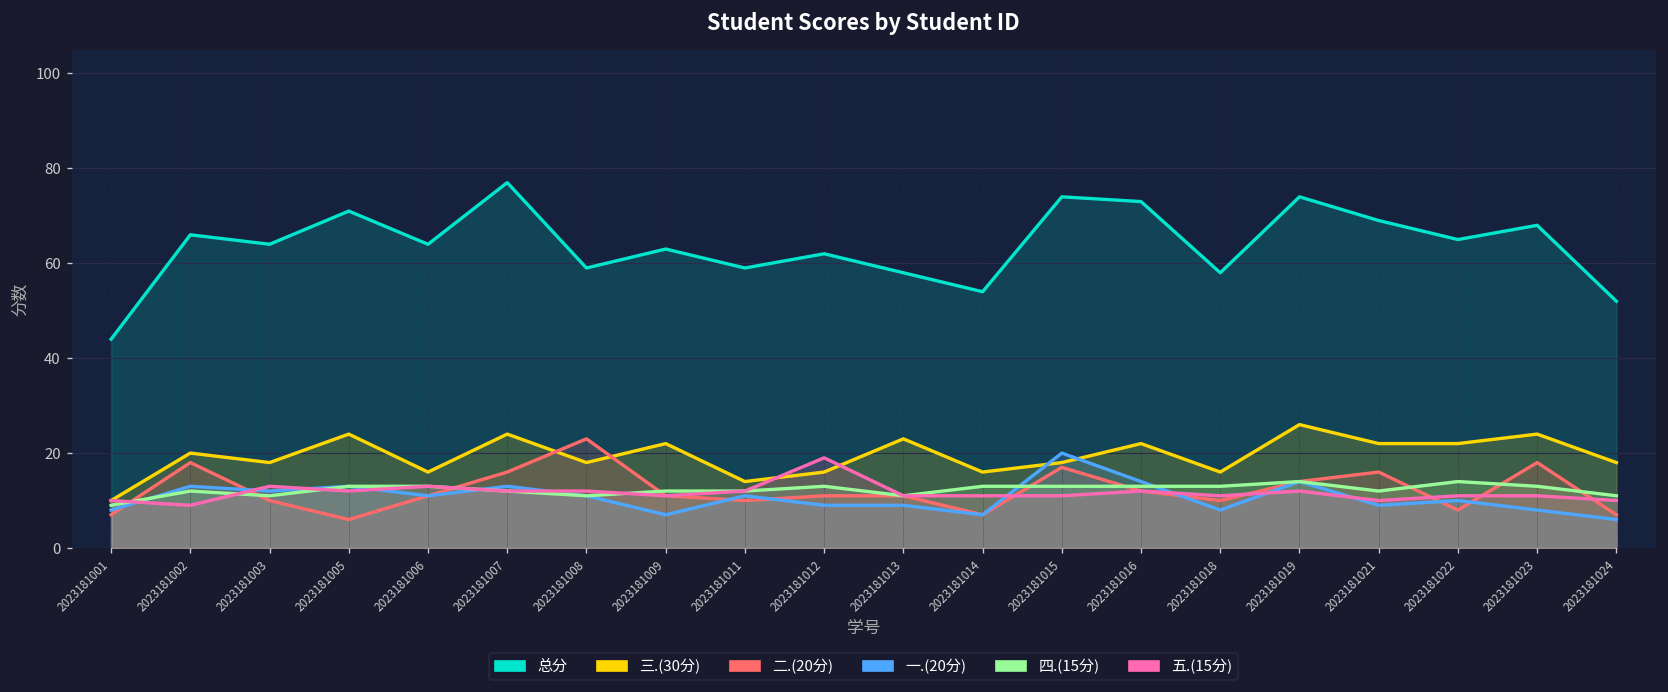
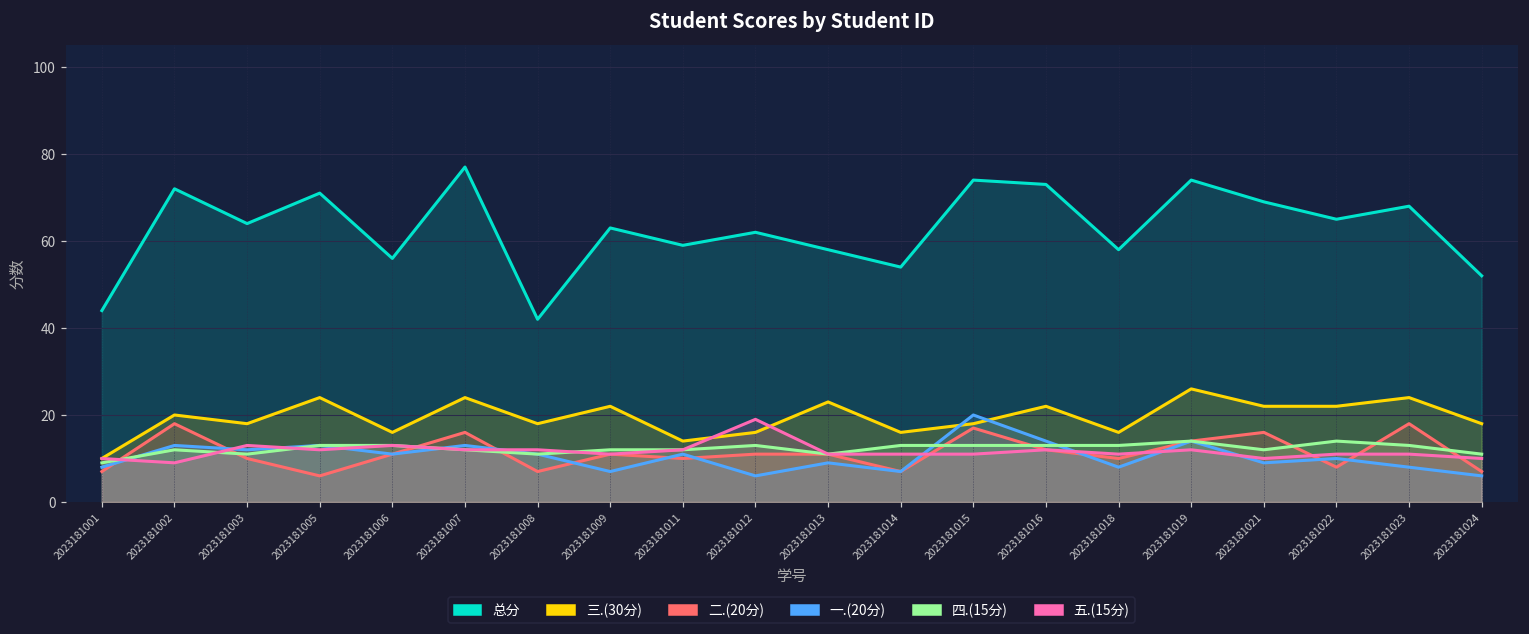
总分, 2023181002: 66 -> 72
总分, 2023181006: 64 -> 56
总分, 2023181008: 59 -> 42
二.(20分), 2023181008: 23 -> 7
一.(20分), 2023181012: 9 -> 6
